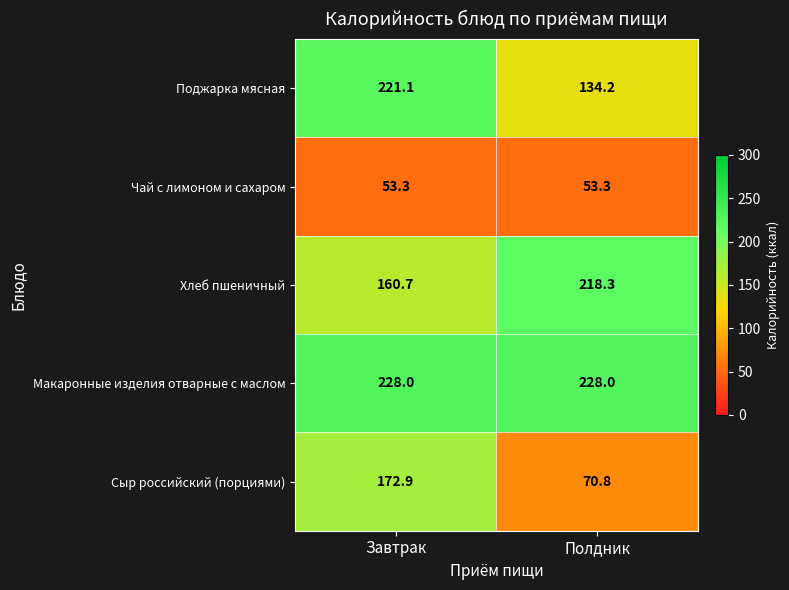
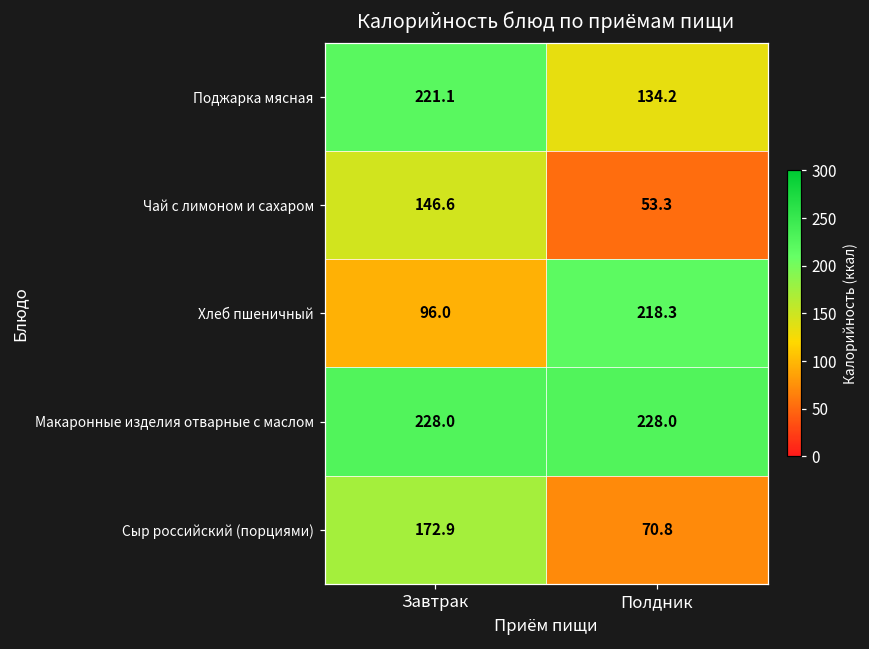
Чай с лимоном и сахаром, Завтрак: 53.3 -> 146.6
Хлеб пшеничный, Завтрак: 160.7 -> 96.0
